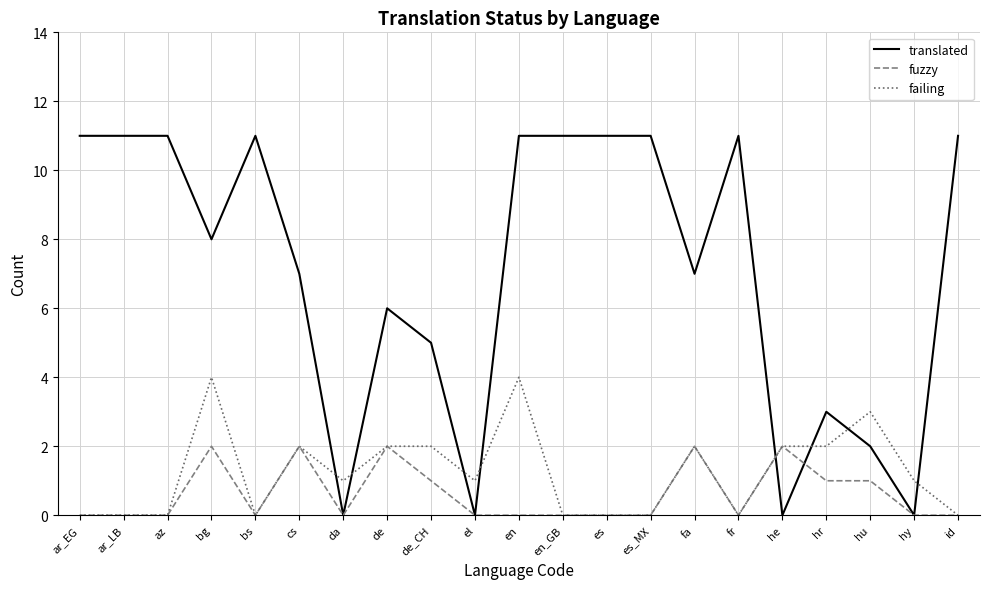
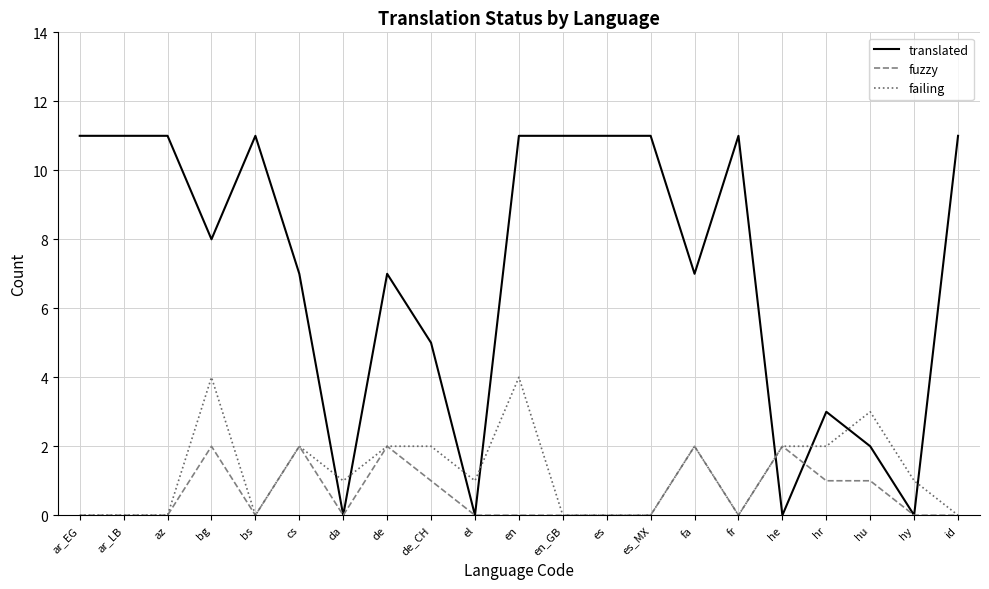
translated, de: 6 -> 7
